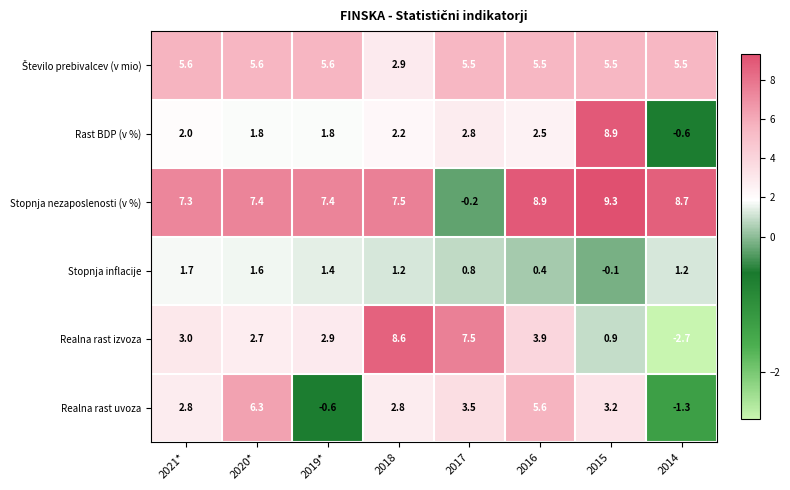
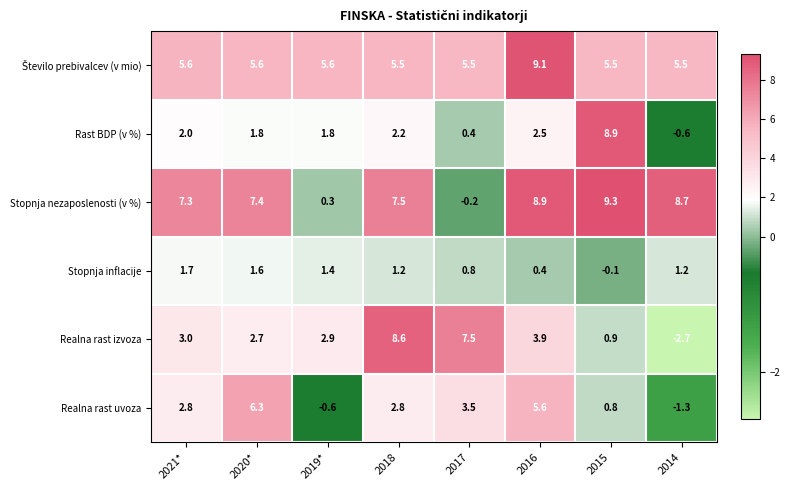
Število prebivalcev (v mio), 2018: 2.9 -> 5.5
Število prebivalcev (v mio), 2016: 5.5 -> 9.1
Rast BDP (v %), 2017: 2.8 -> 0.4
Stopnja nezaposlenosti (v %), 2019*: 7.4 -> 0.3
Realna rast uvoza, 2015: 3.2 -> 0.8
